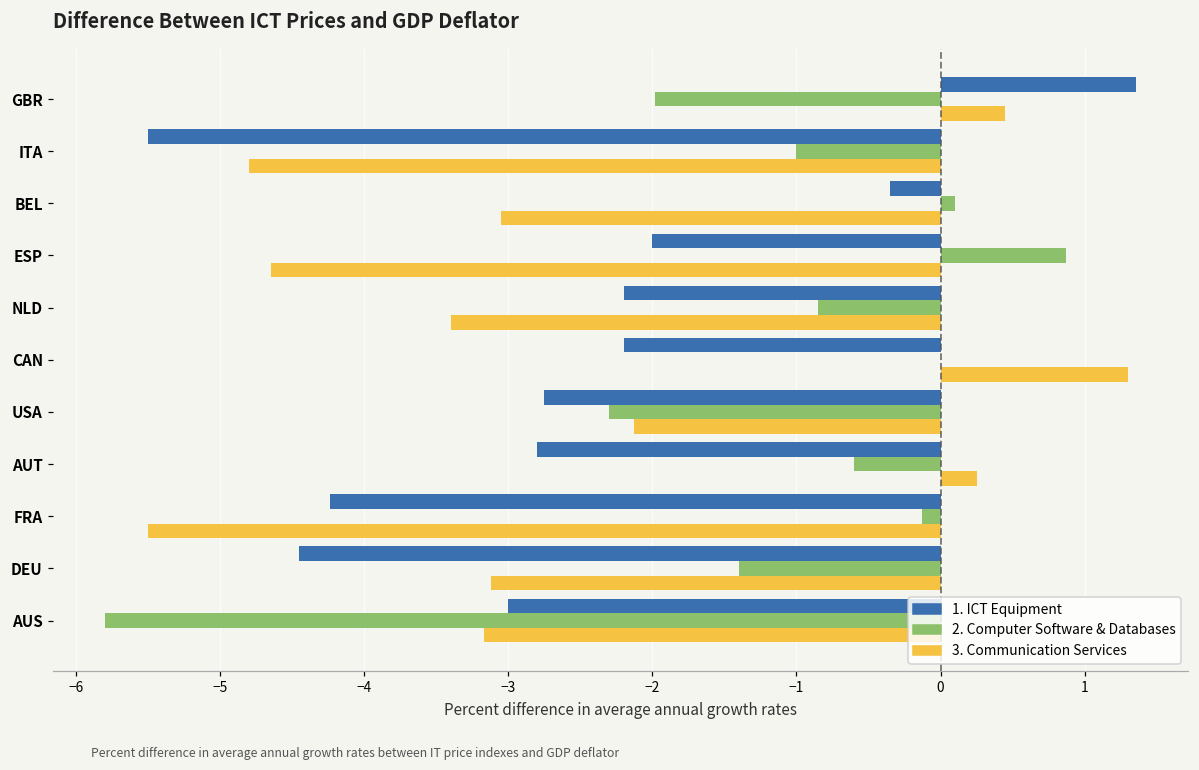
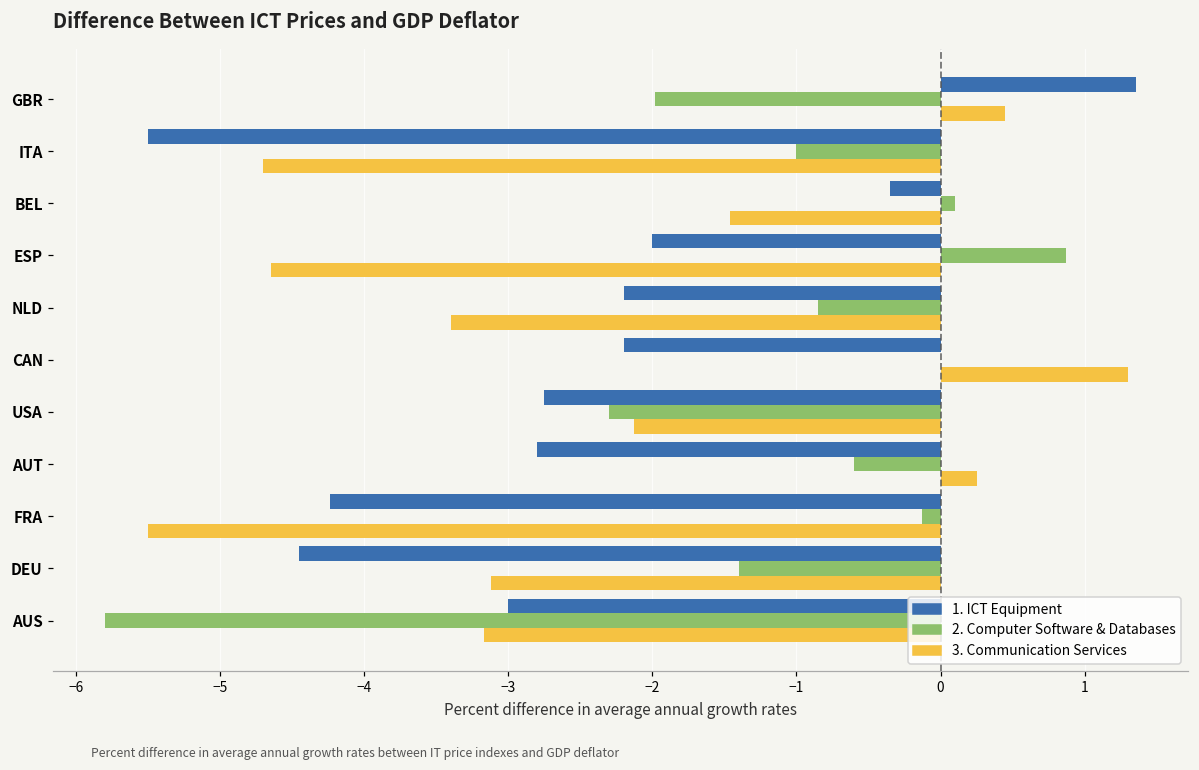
3. Communication Services, ITA: -4.8 -> -4.7
3. Communication Services, BEL: -3.05 -> -1.46
